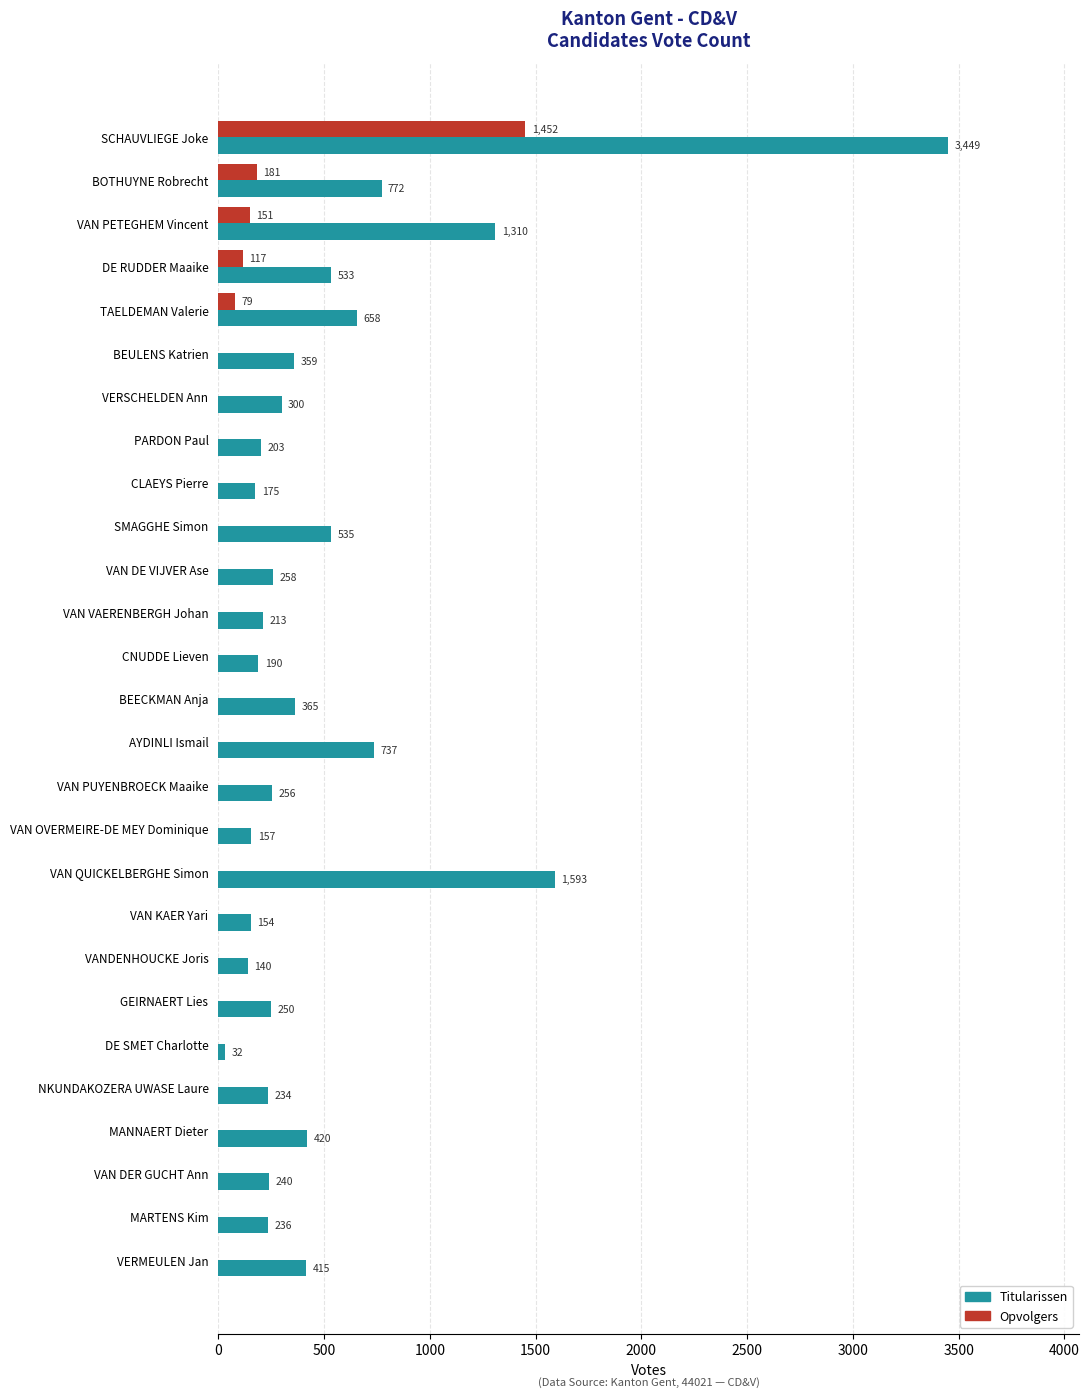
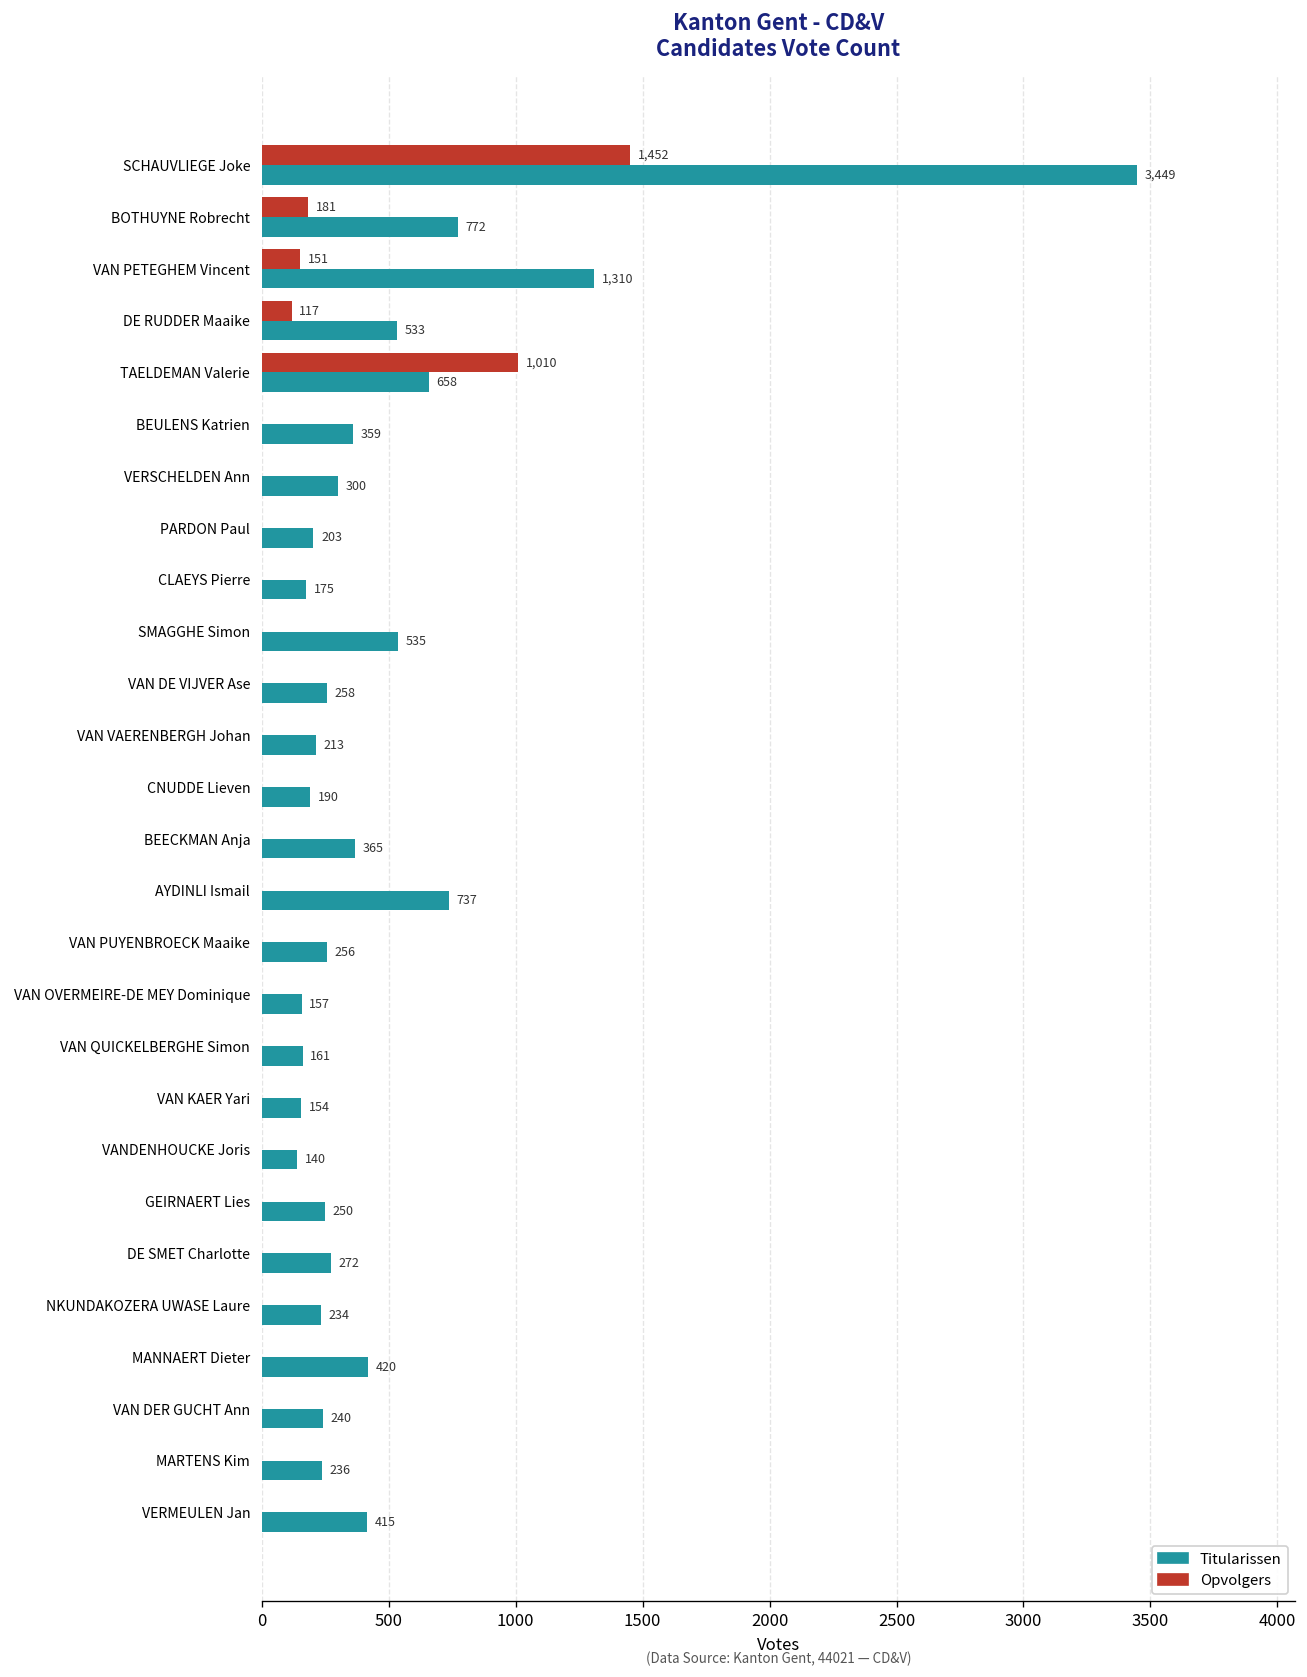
Opvolgers, TAELDEMAN Valerie: 79 -> 1,010
Titularissen, VAN QUICKELBERGHE Simon: 1,593 -> 161
Titularissen, DE SMET Charlotte: 32 -> 272
